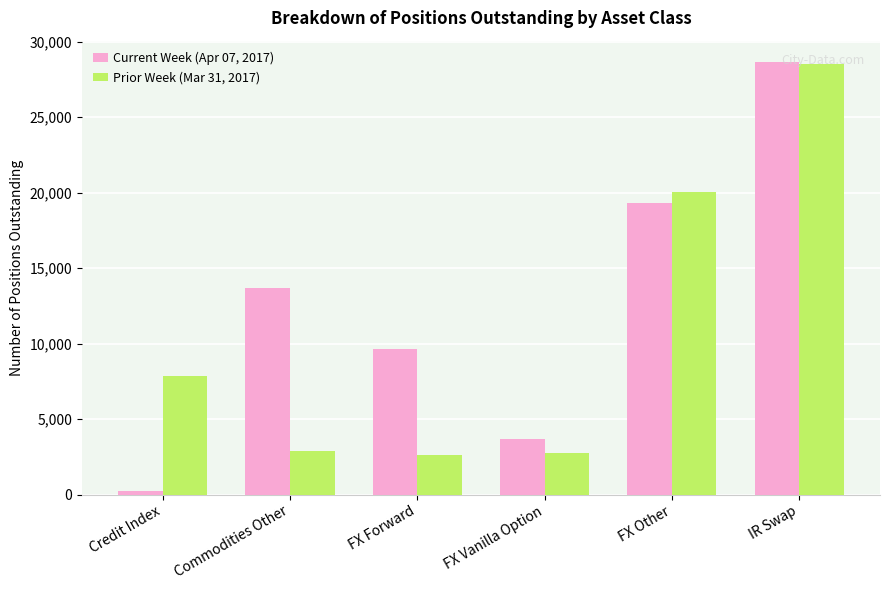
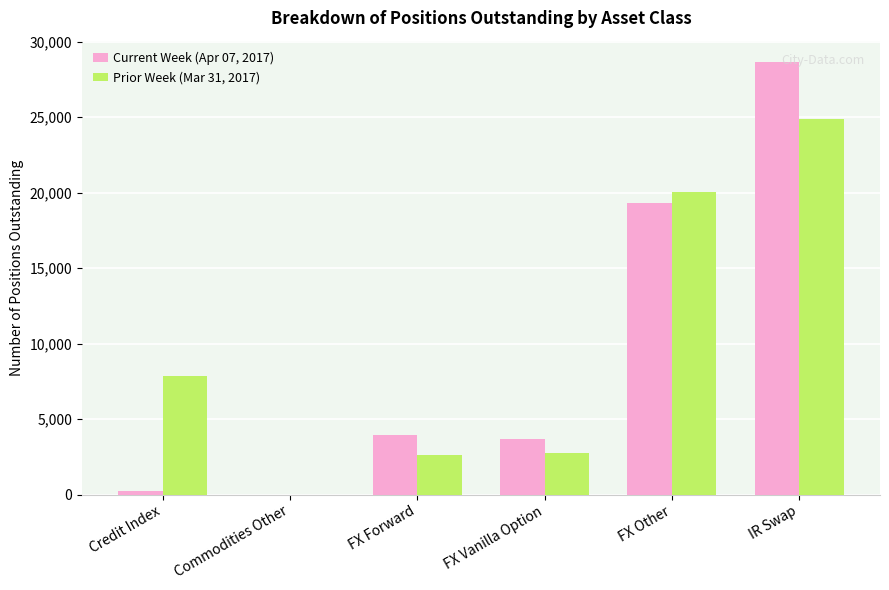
Current Week (Apr 07, 2017), Commodities Other: 13,700 -> 0
Prior Week (Mar 31, 2017), Commodities Other: 2,900 -> 0
Current Week (Apr 07, 2017), FX Forward: 9,600 -> 3,900
Prior Week (Mar 31, 2017), IR Swap: 28,500 -> 24,900
